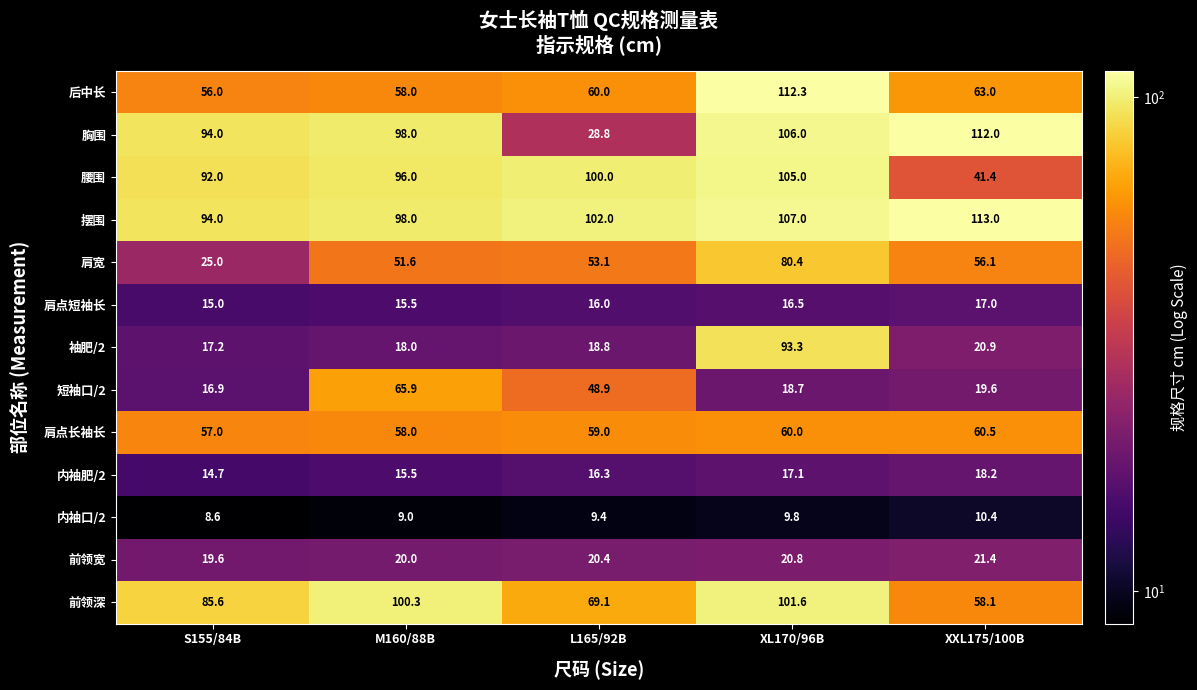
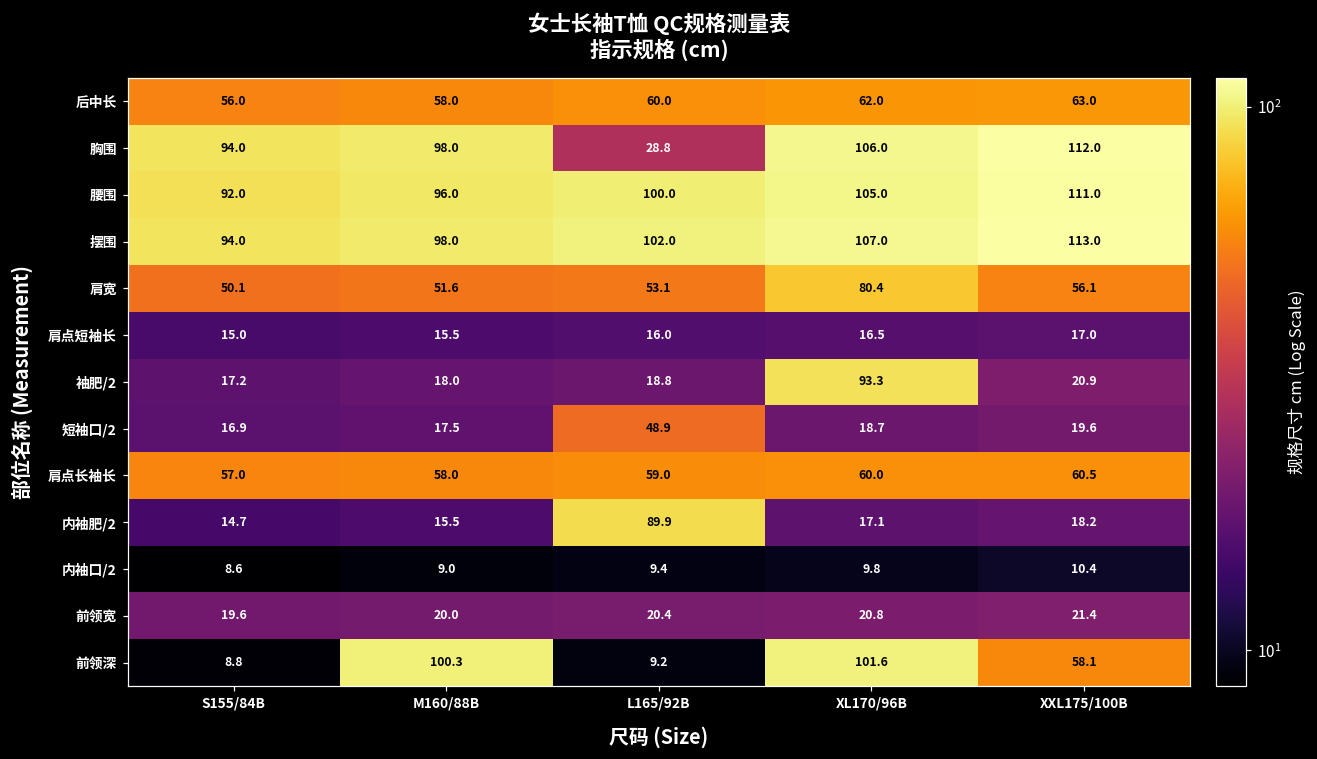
后中长, XL170/96B: 112.3 -> 62.0
腰围, XXL175/100B: 41.4 -> 111.0
肩宽, S155/84B: 25.0 -> 50.1
短袖口/2, M160/88B: 65.9 -> 17.5
内袖肥/2, L165/92B: 16.3 -> 89.9
前领深, S155/84B: 85.6 -> 8.8
前领深, L165/92B: 69.1 -> 9.2
